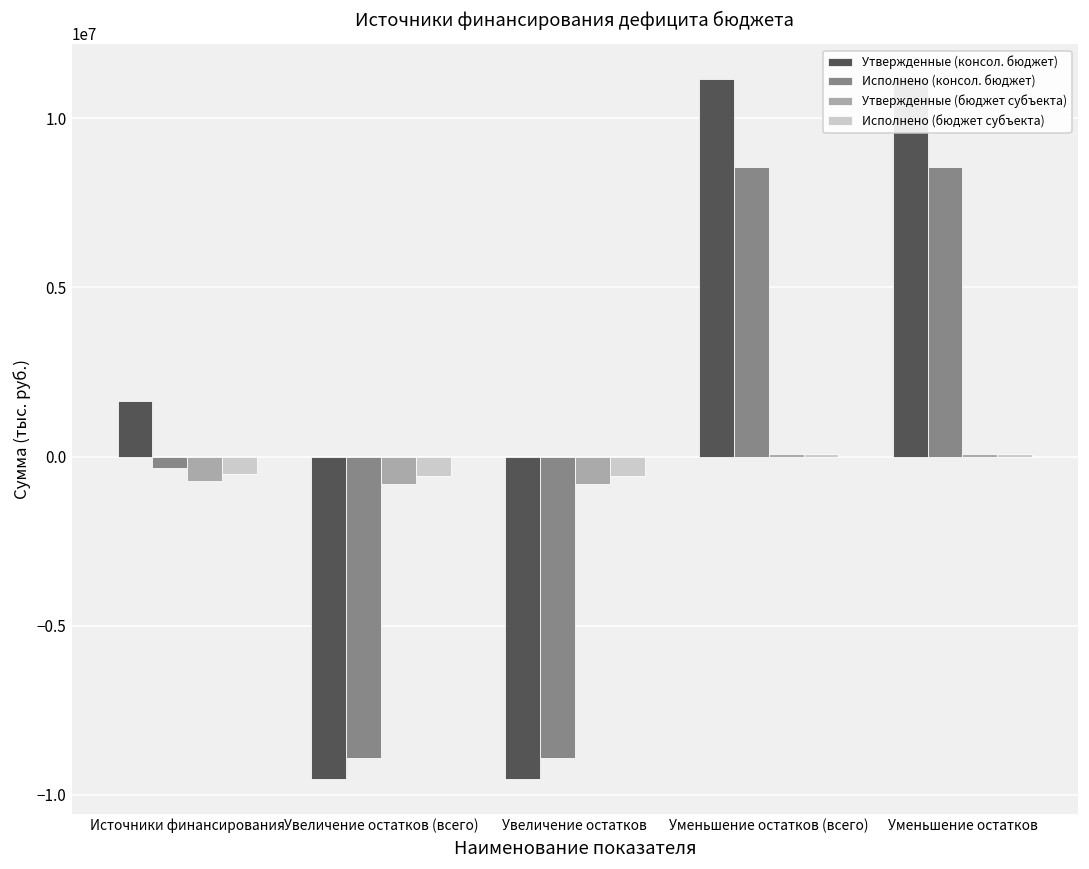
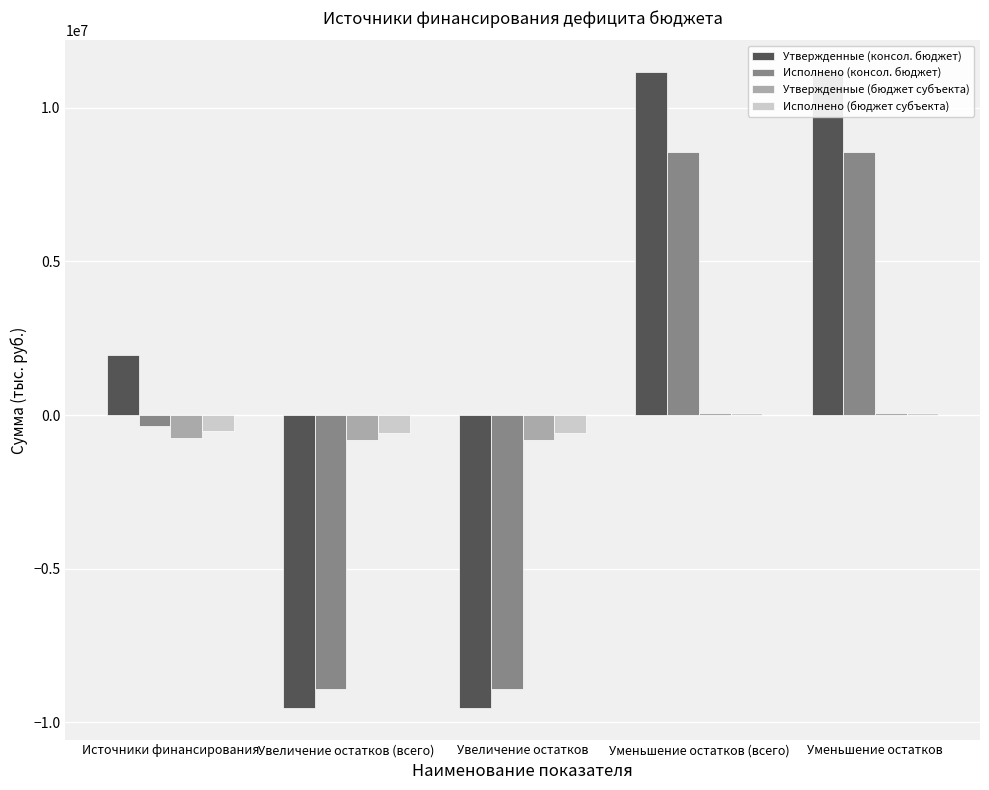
Утвержденные (консол. бюджет), Источники финансирования: 1600000 -> 1900000
